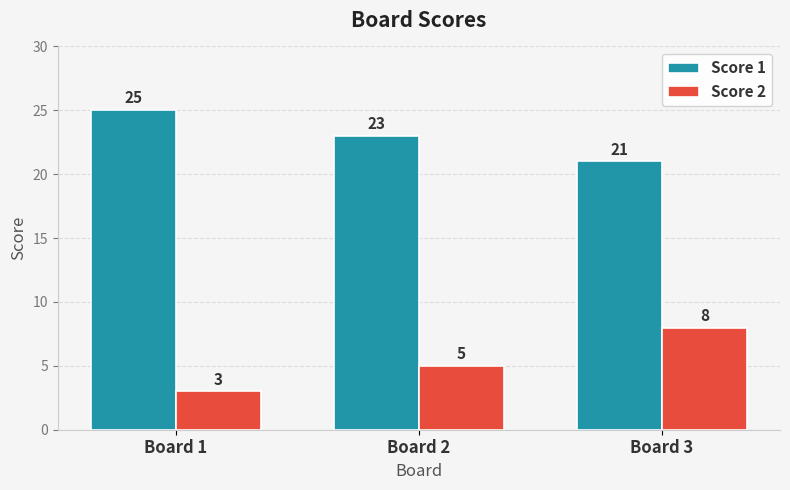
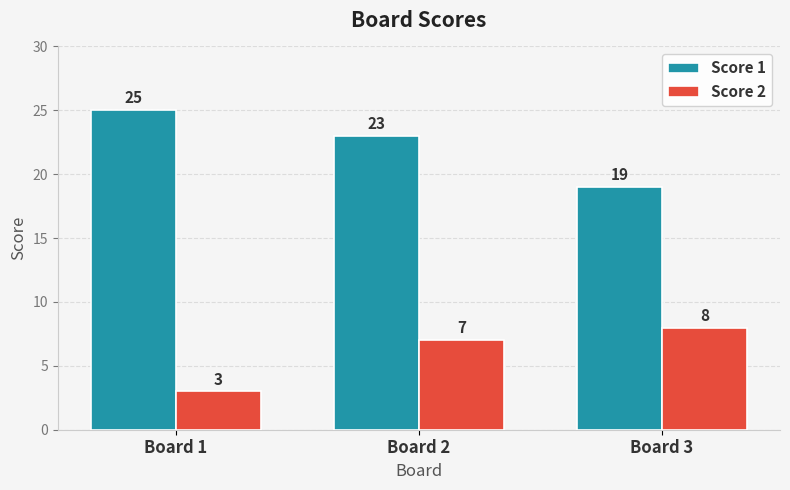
Score 2, Board 2: 5 -> 7
Score 1, Board 3: 21 -> 19
